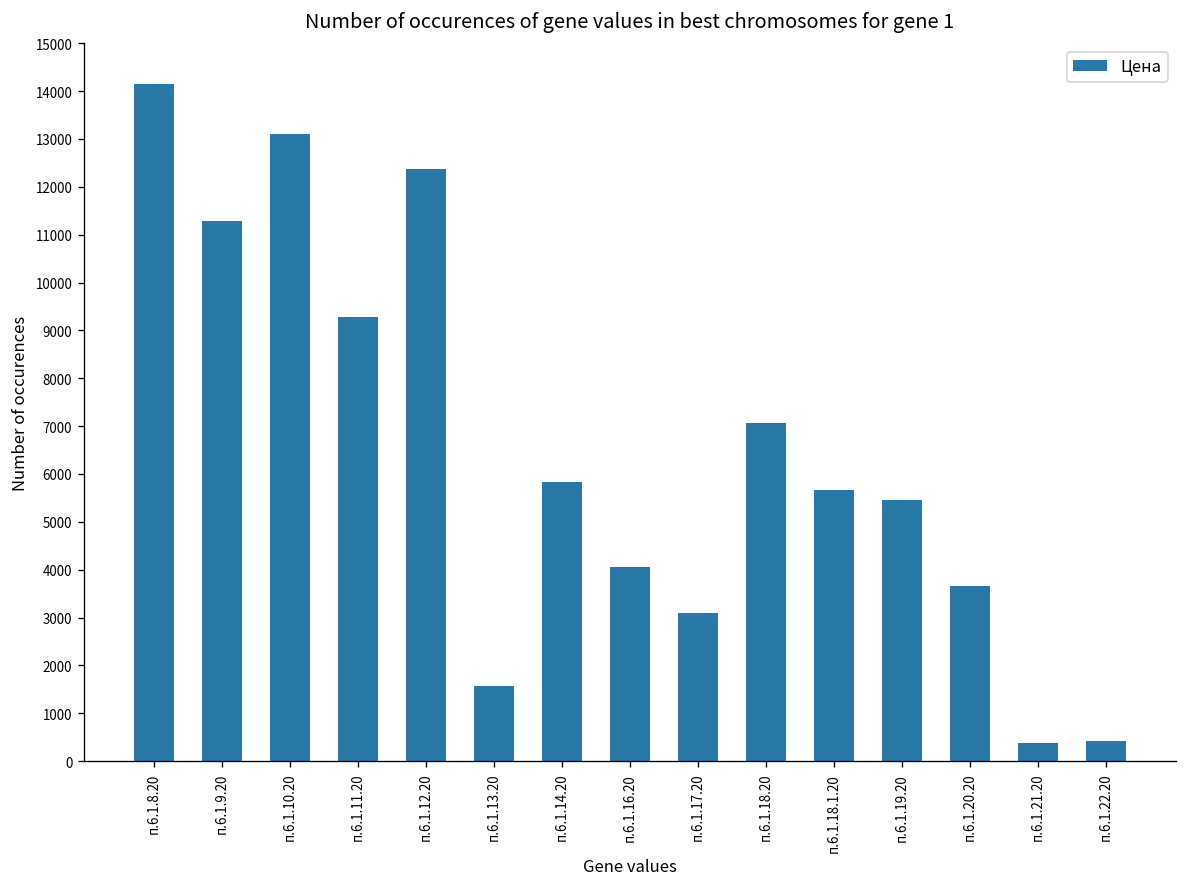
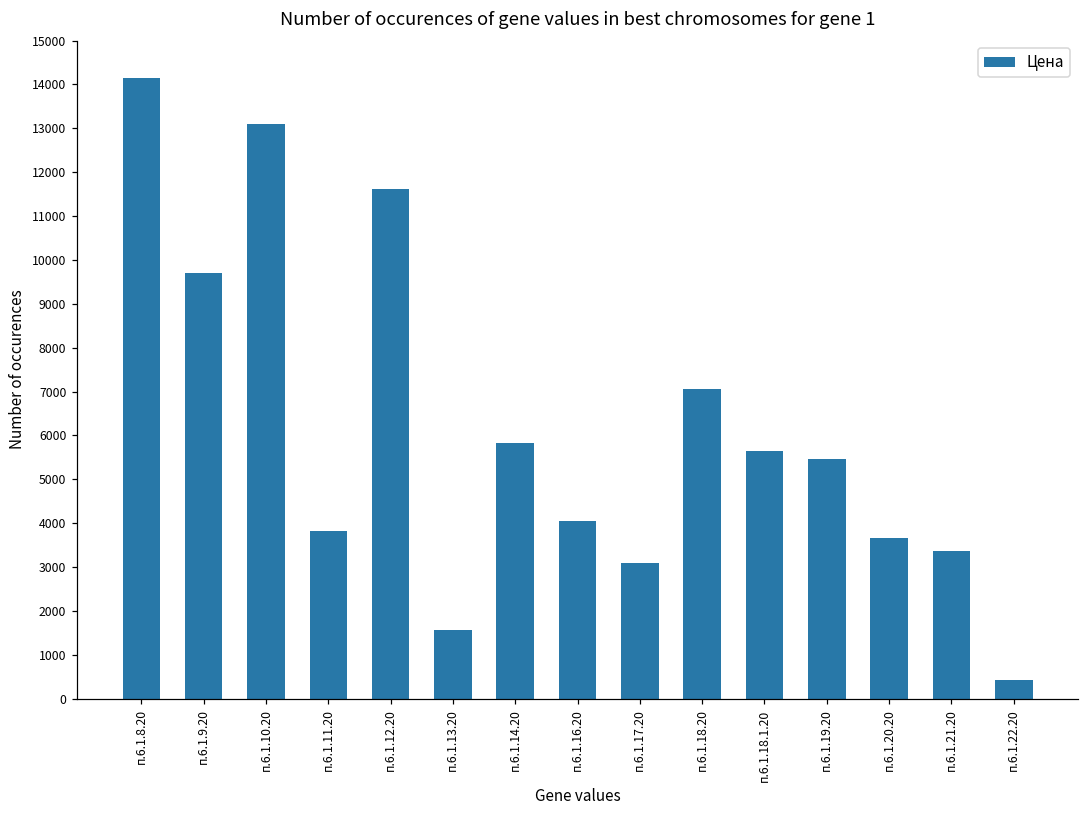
п.6.1.9.20: 11300 -> 9700
п.6.1.11.20: 9300 -> 3800
п.6.1.12.20: 12400 -> 11600
п.6.1.21.20: 400 -> 3400
